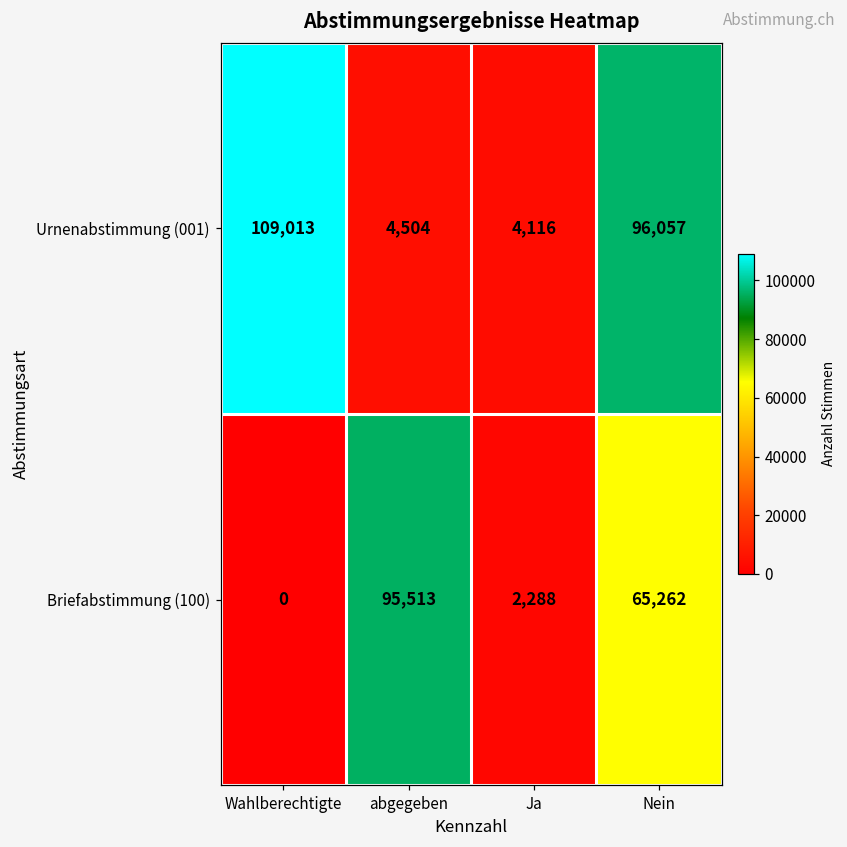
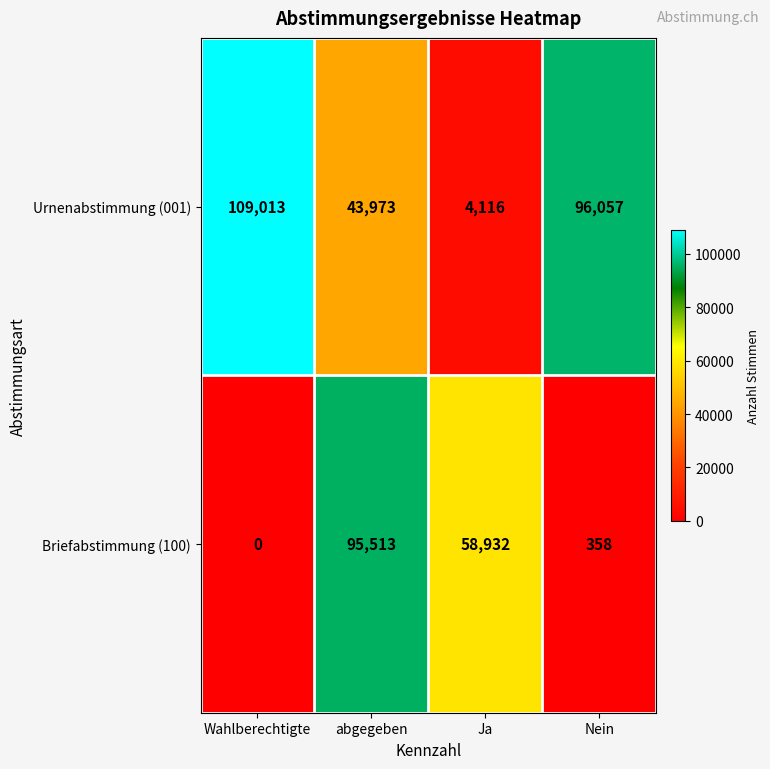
Urnenabstimmung (001), abgegeben: 4,504 -> 43,973
Briefabstimmung (100), Ja: 2,288 -> 58,932
Briefabstimmung (100), Nein: 65,262 -> 358
